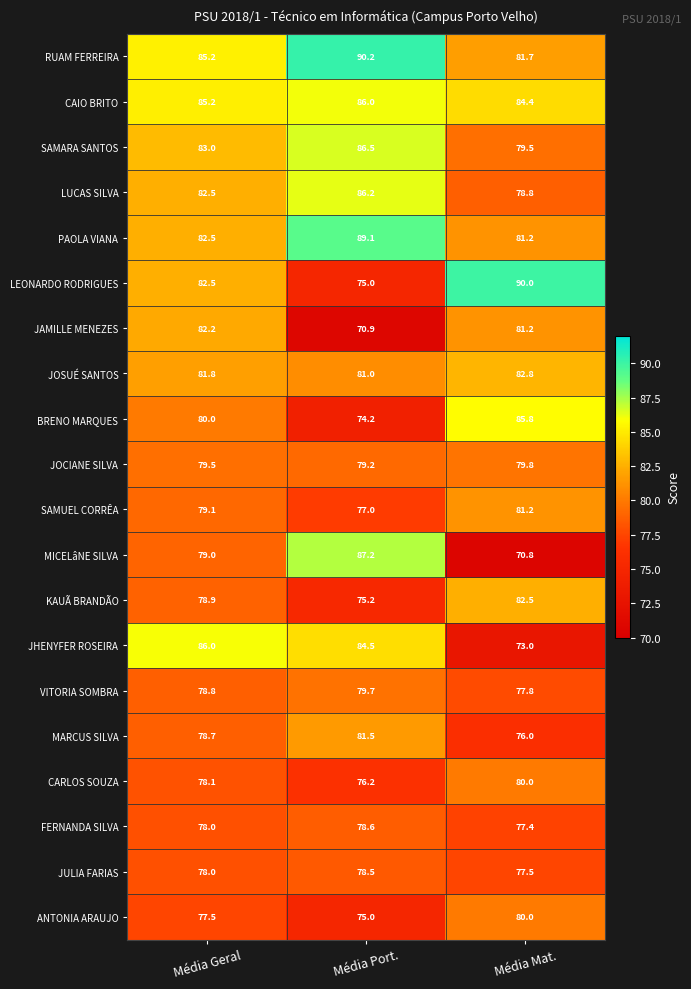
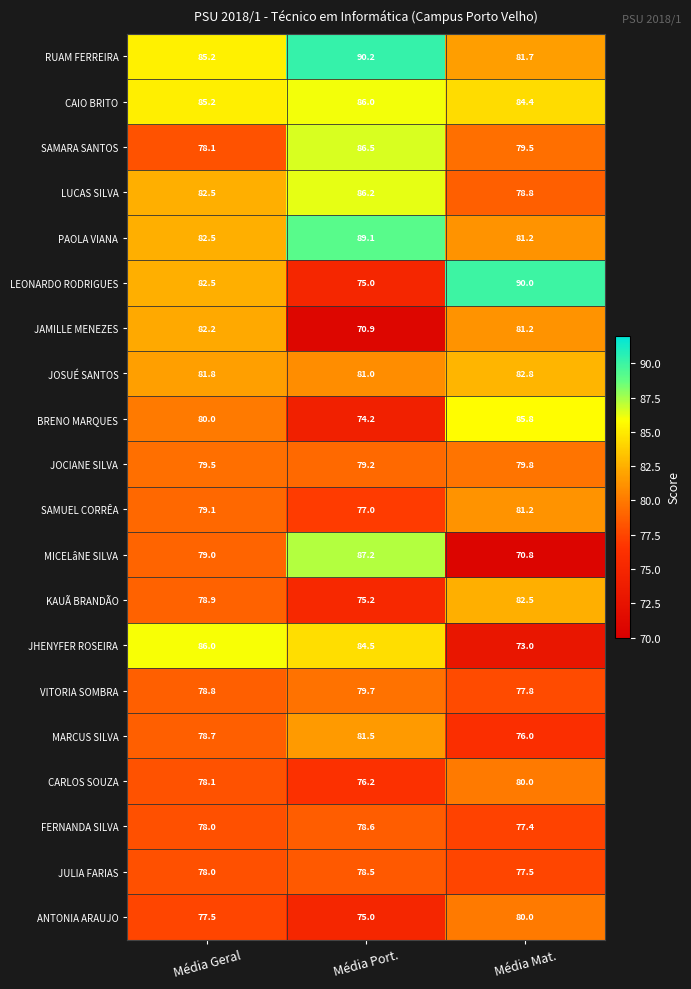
SAMARA SANTOS, Média Geral: 83.0 -> 78.1
